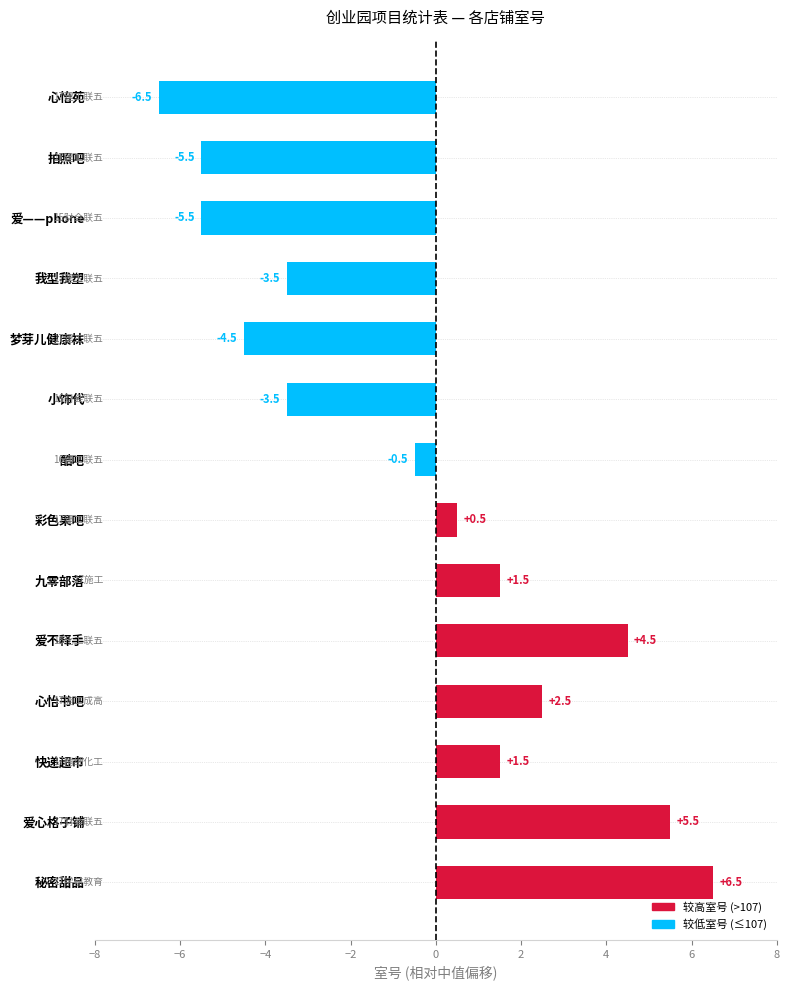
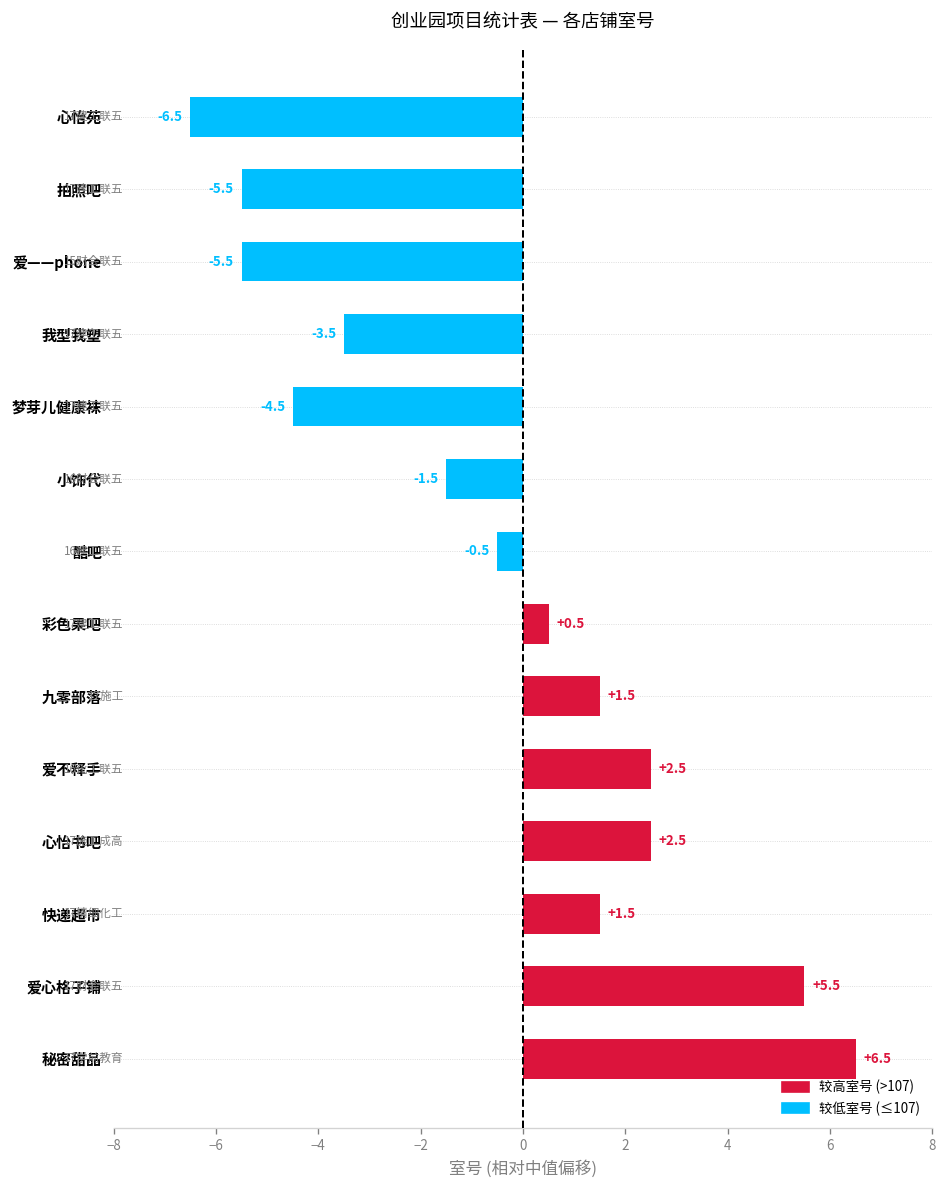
小饰代: -3.5 -> -1.5
爱不释手: +4.5 -> +2.5
